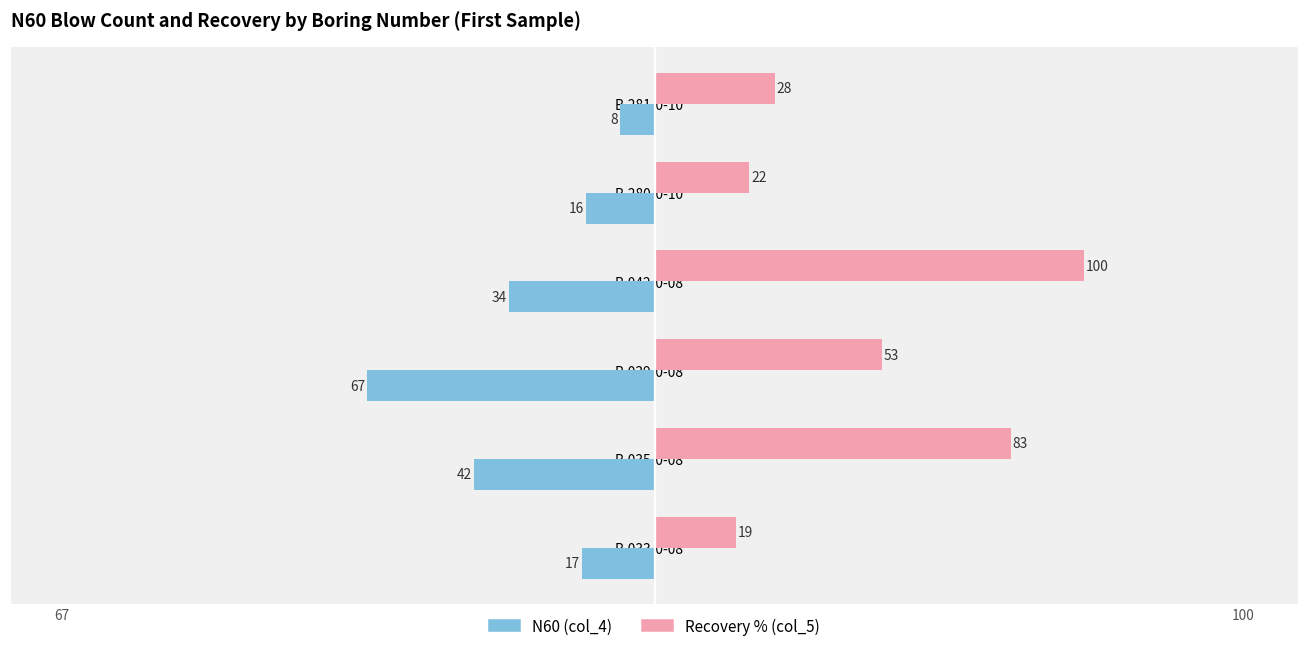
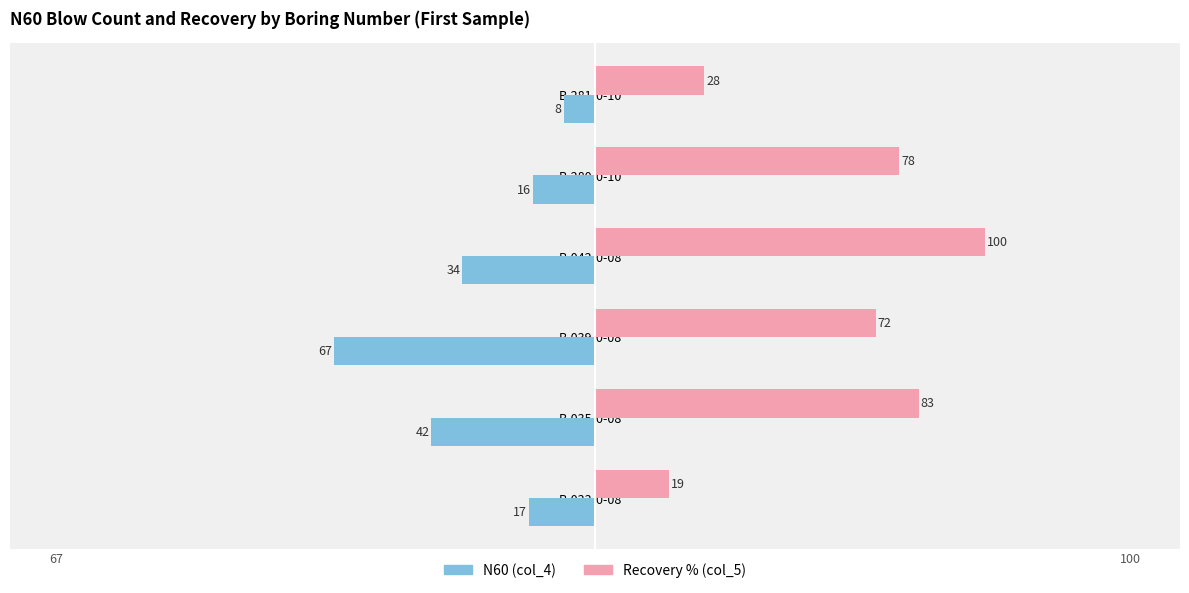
Recovery % (col_5), B-280-0-10: 22 -> 78
Recovery % (col_5), B-039-0-08: 53 -> 72
